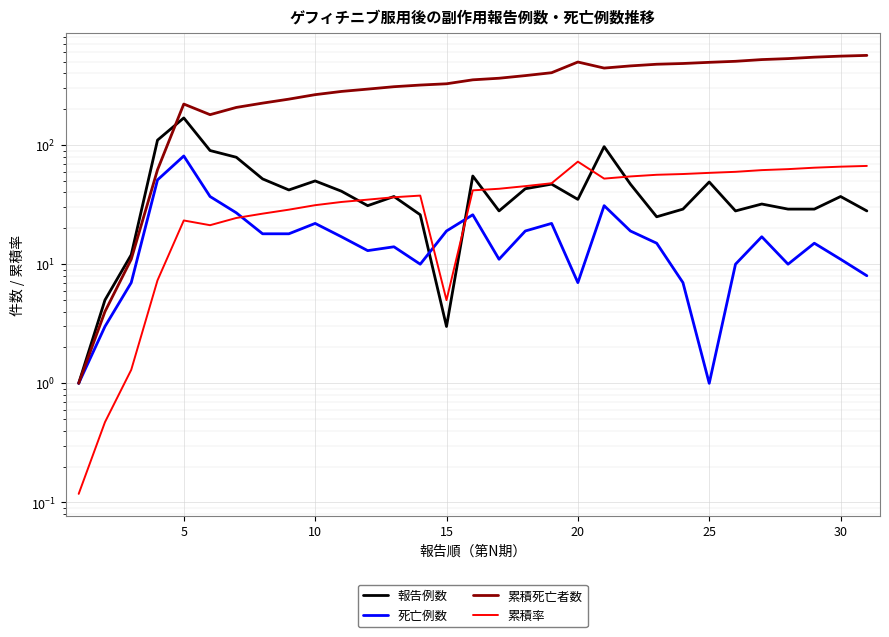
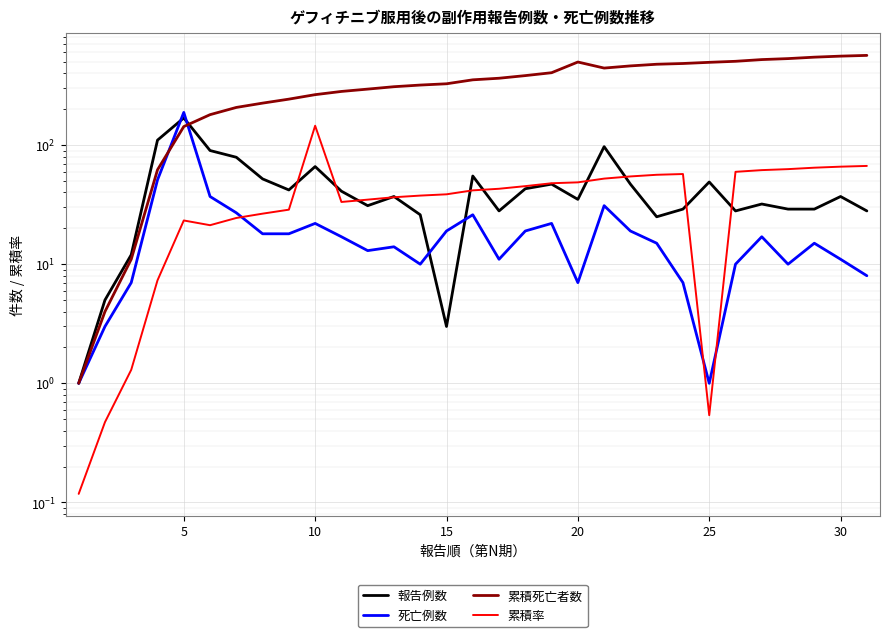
死亡例数, 5: 80 -> 190
累積死亡者数, 5: 220 -> 140
報告例数, 10: 50 -> 70
累積率, 10: 31 -> 150
累積率, 15: 5.0 -> 39
累積率, 20: 70 -> 49
累積率, 25: 60 -> 0.5
